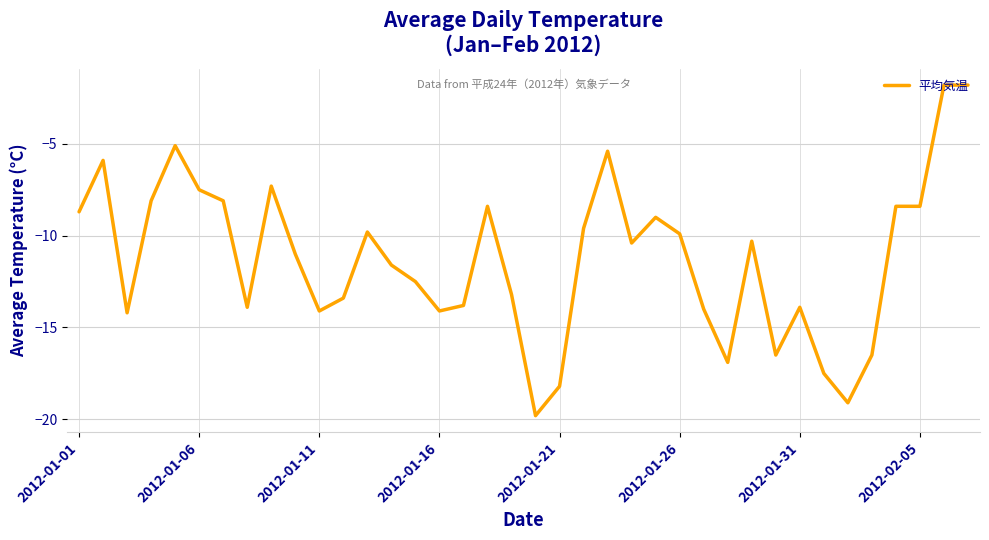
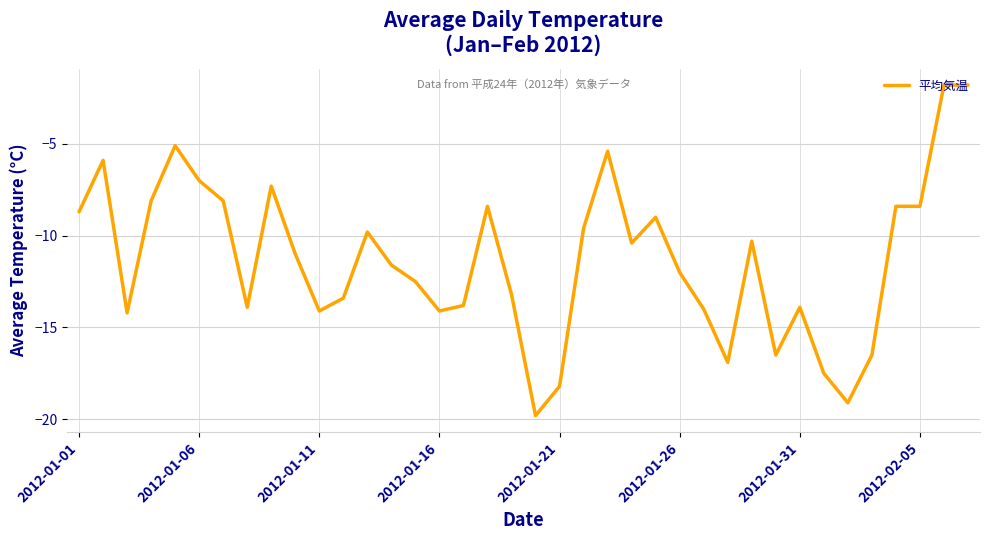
2012-01-06: -7.5 -> -7.0
2012-01-26: -9.9 -> -12.0
